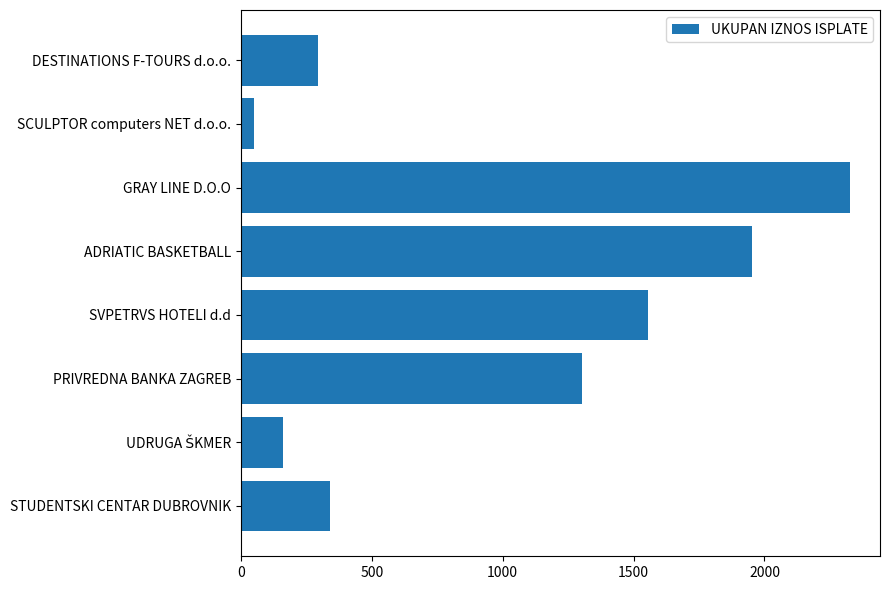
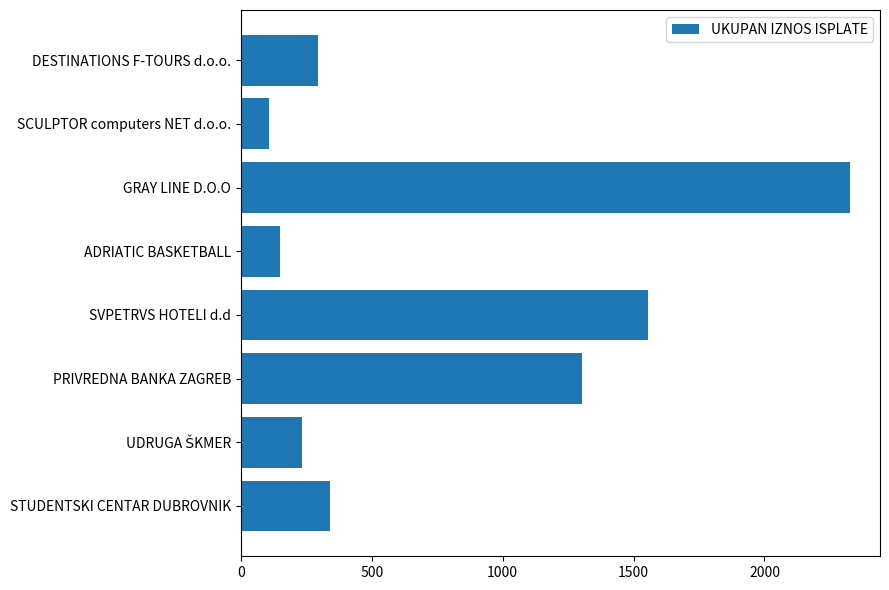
SCULPTOR computers NET d.o.o.: 50 -> 110
ADRIATIC BASKETBALL: 1950 -> 150
UDRUGA ŠKMER: 160 -> 230
